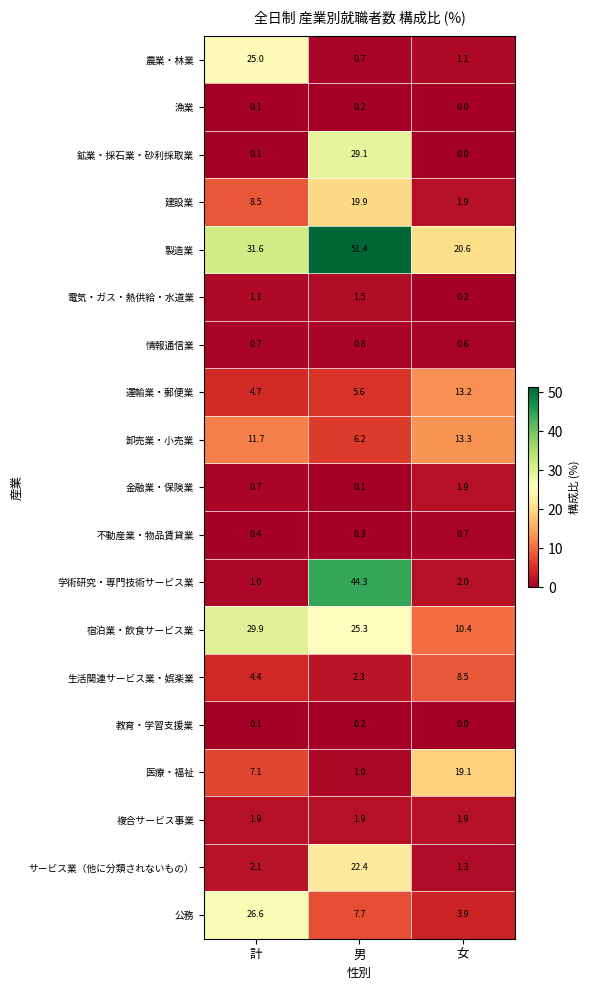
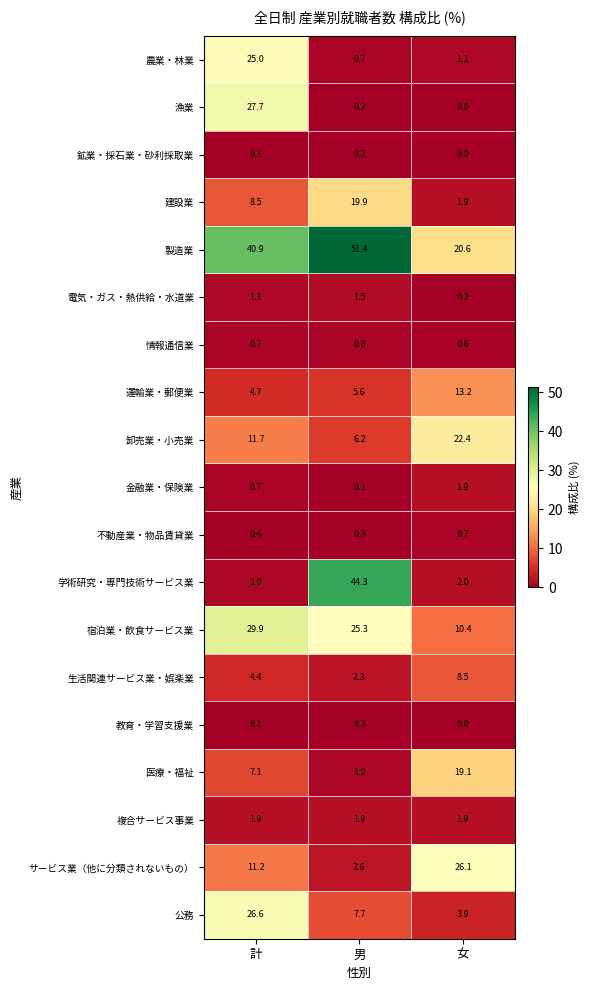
漁業, 計: 0.1 -> 27.7
鉱業・採石業・砂利採取業, 男: 29.1 -> 0.2
製造業, 計: 31.6 -> 40.9
卸売業・小売業, 女: 13.3 -> 22.4
サービス業（他に分類されないもの）, 計: 2.1 -> 11.2
サービス業（他に分類されないもの）, 男: 22.4 -> 2.6
サービス業（他に分類されないもの）, 女: 1.3 -> 26.1
